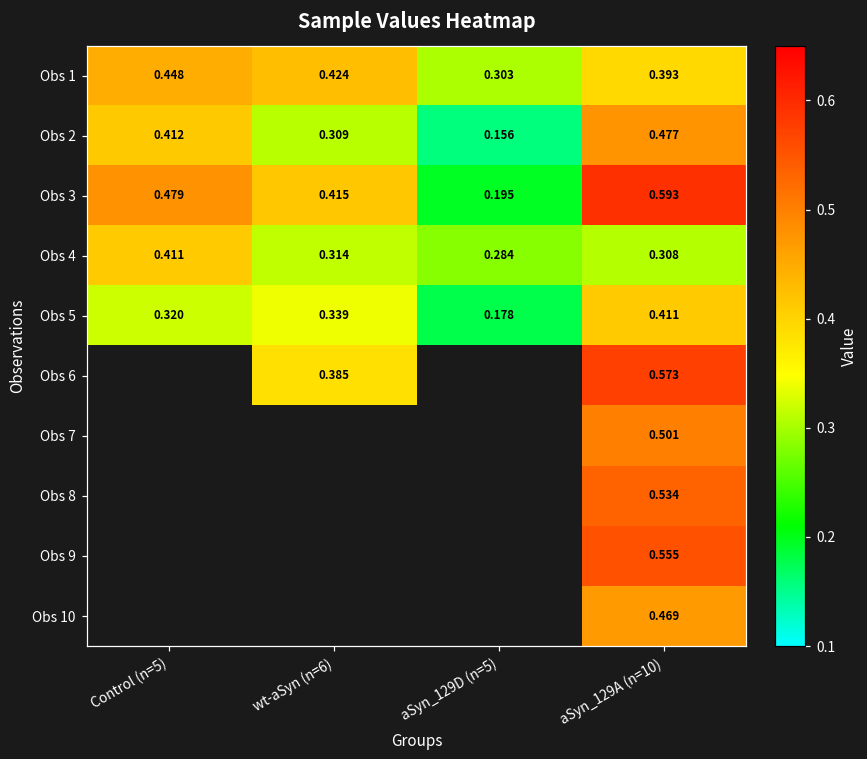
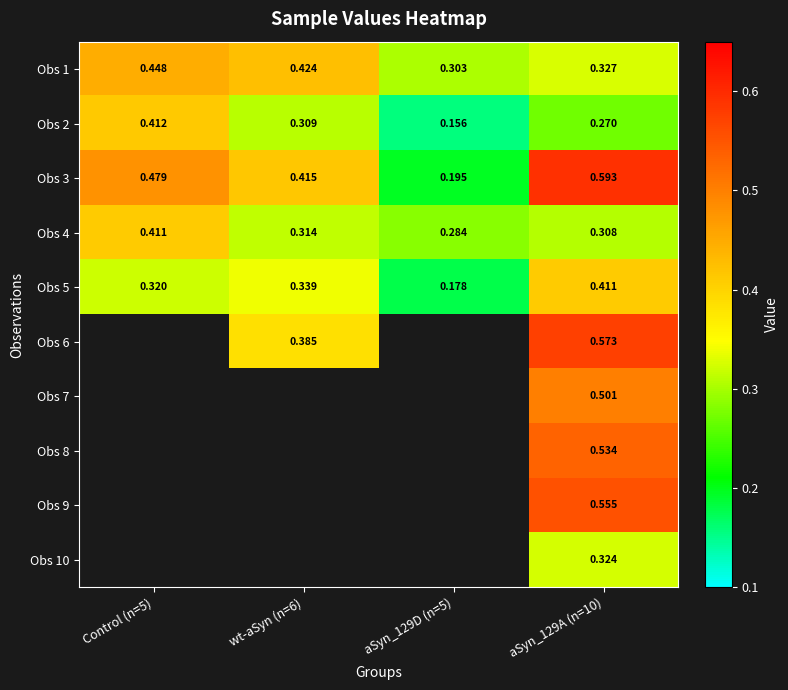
Obs 1, aSyn_129A (n=10): 0.393 -> 0.327
Obs 2, aSyn_129A (n=10): 0.477 -> 0.270
Obs 10, aSyn_129A (n=10): 0.469 -> 0.324
